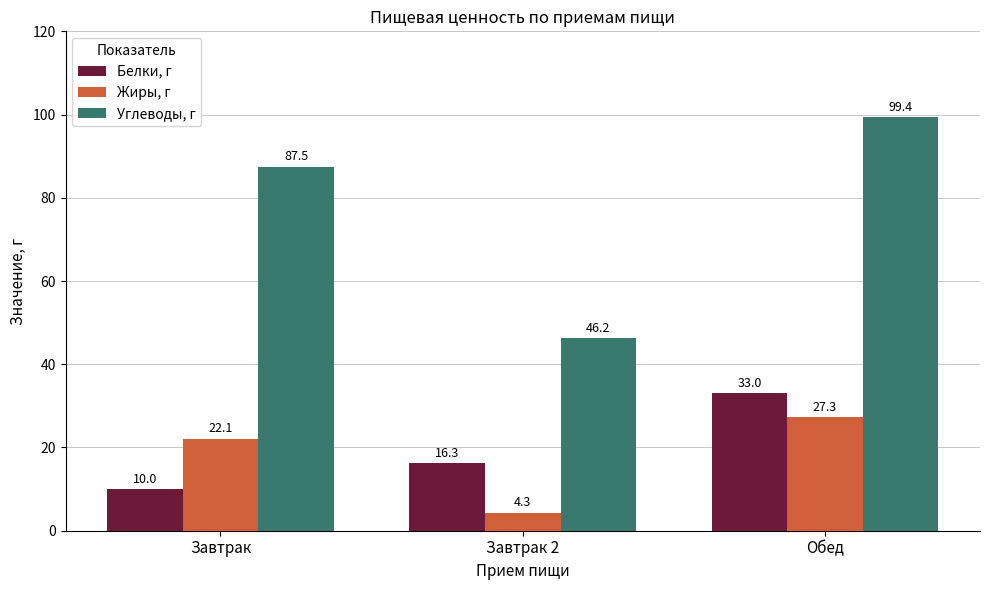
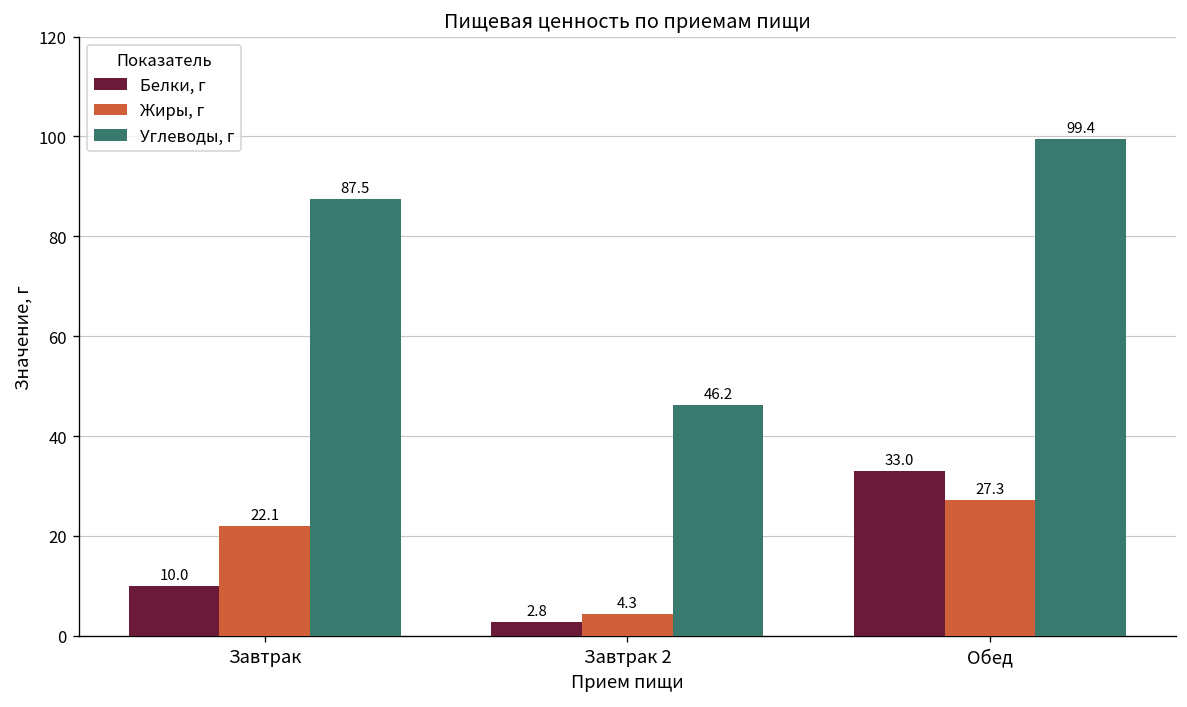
Белки, г, Завтрак 2: 16.3 -> 2.8
